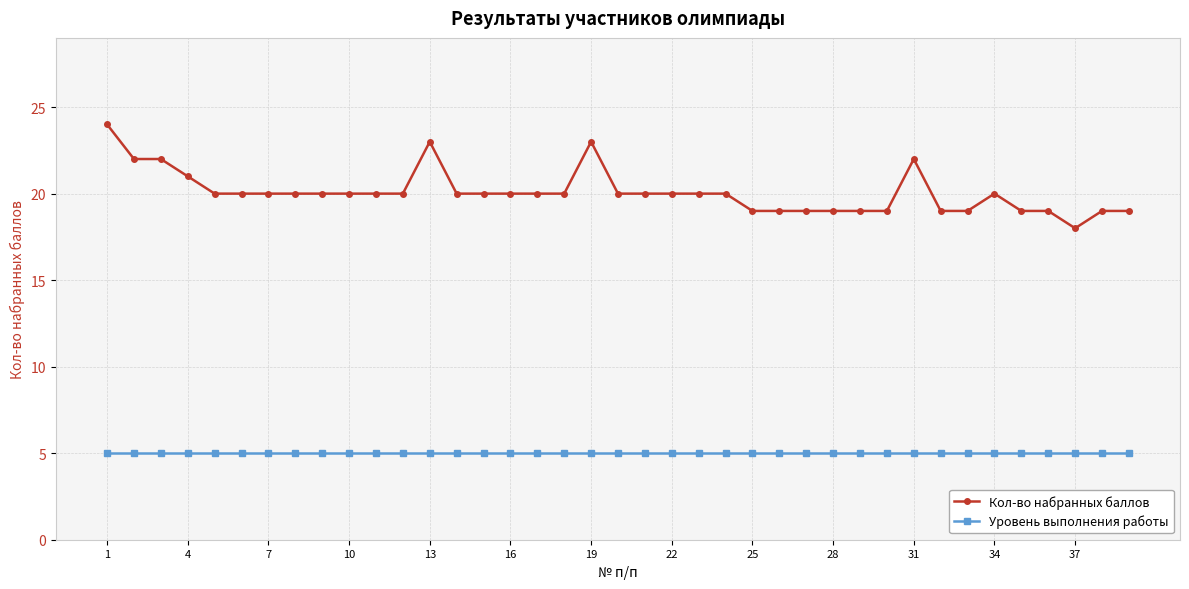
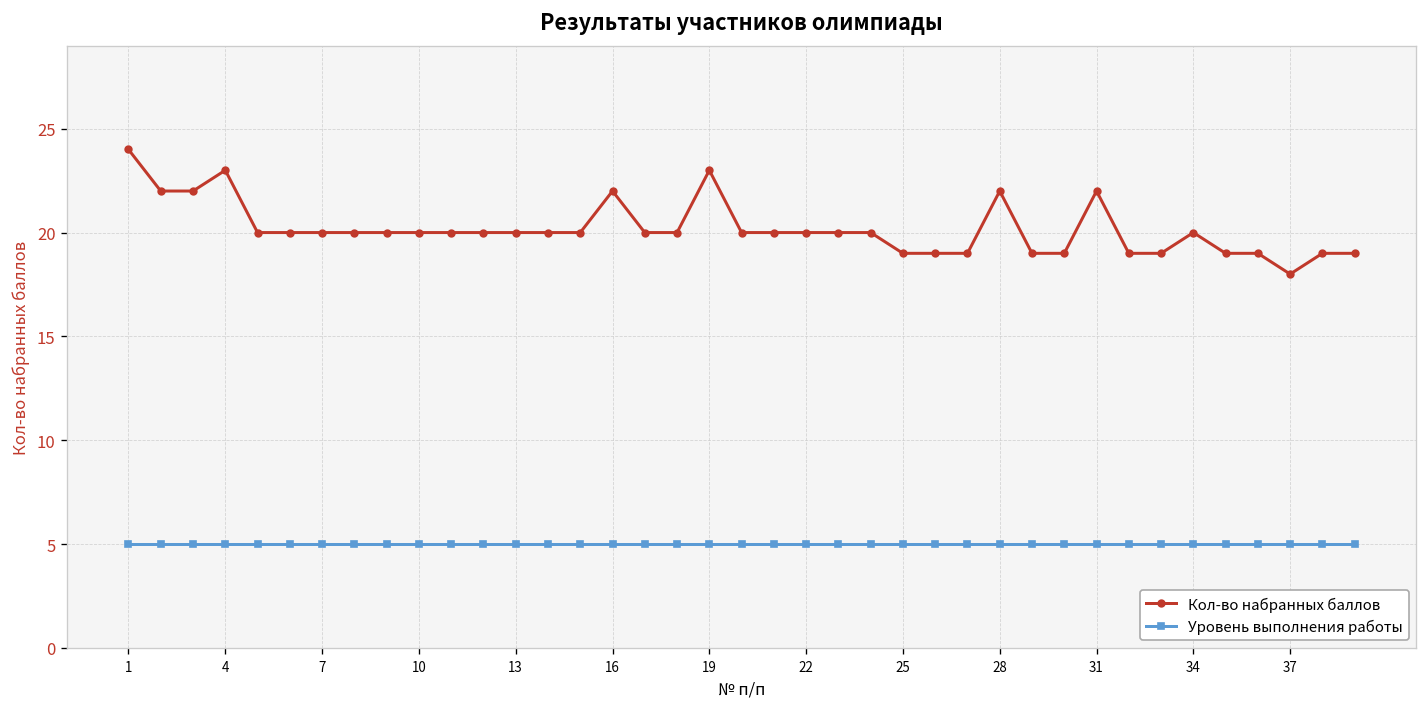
Кол-во набранных баллов, 4: 21 -> 23
Кол-во набранных баллов, 13: 23 -> 20
Кол-во набранных баллов, 16: 20 -> 22
Кол-во набранных баллов, 28: 19 -> 22
